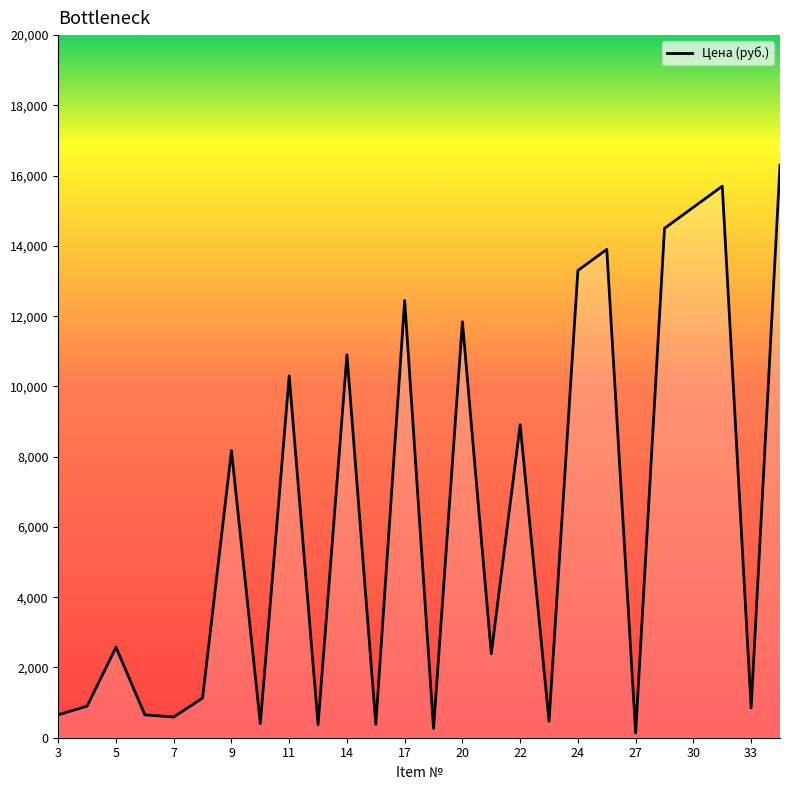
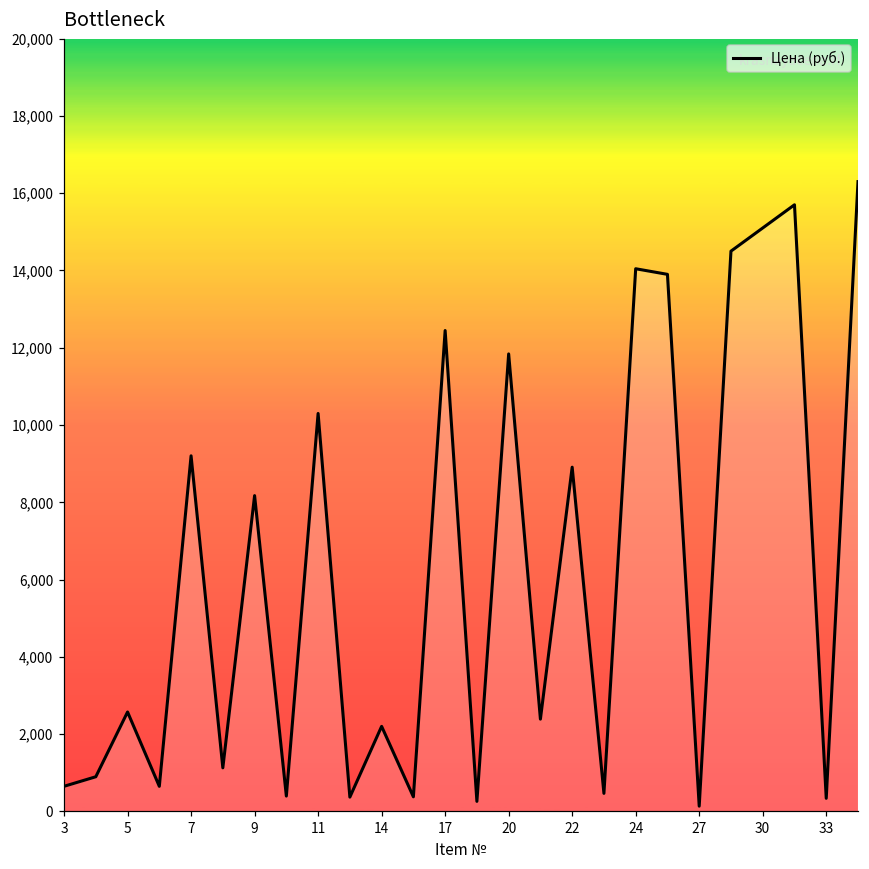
7: 600 -> 9,200
14: 10,900 -> 2,200
24: 13,300 -> 14,000
33: 800 -> 300
